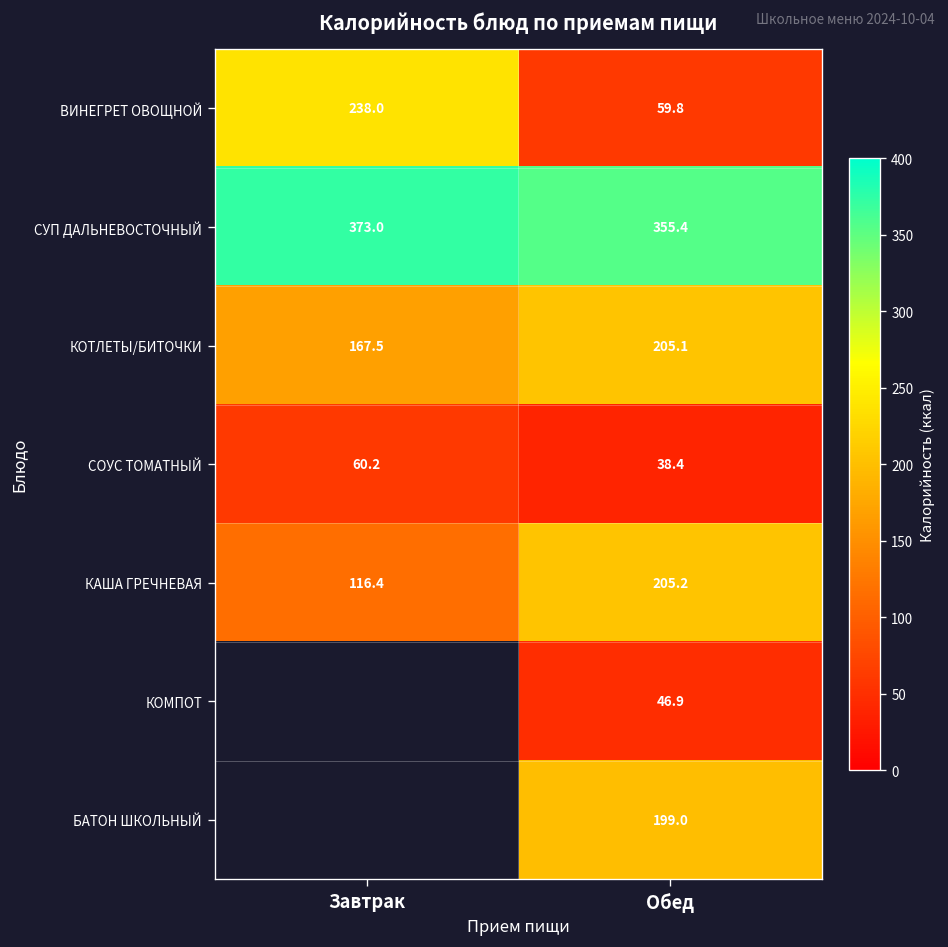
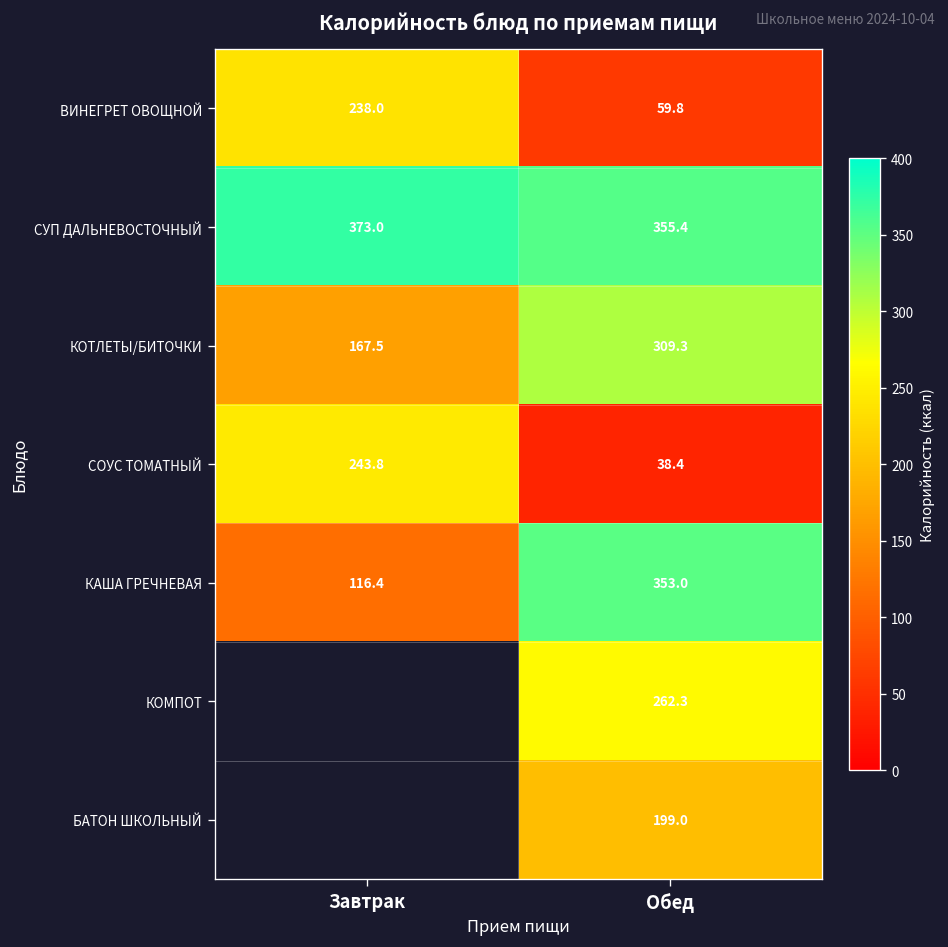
КОТЛЕТЫ/БИТОЧКИ, Обед: 205.1 -> 309.3
СОУС ТОМАТНЫЙ, Завтрак: 60.2 -> 243.8
КАША ГРЕЧНЕВАЯ, Обед: 205.2 -> 353.0
КОМПОТ, Обед: 46.9 -> 262.3
